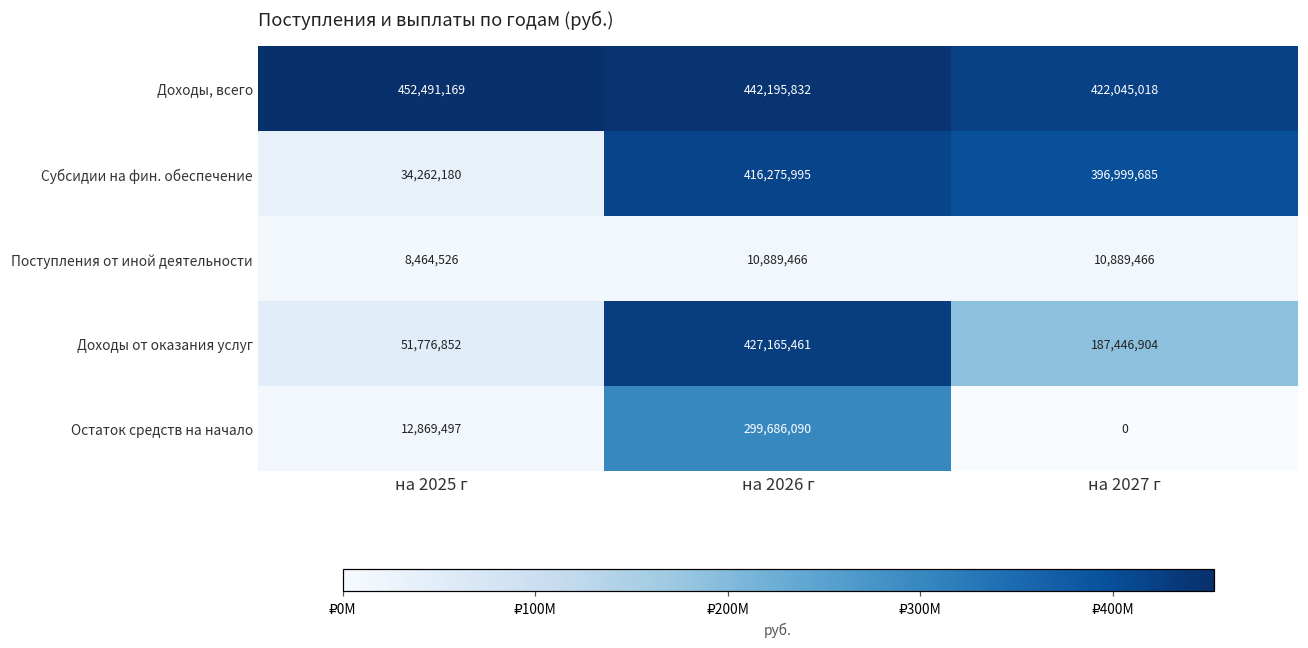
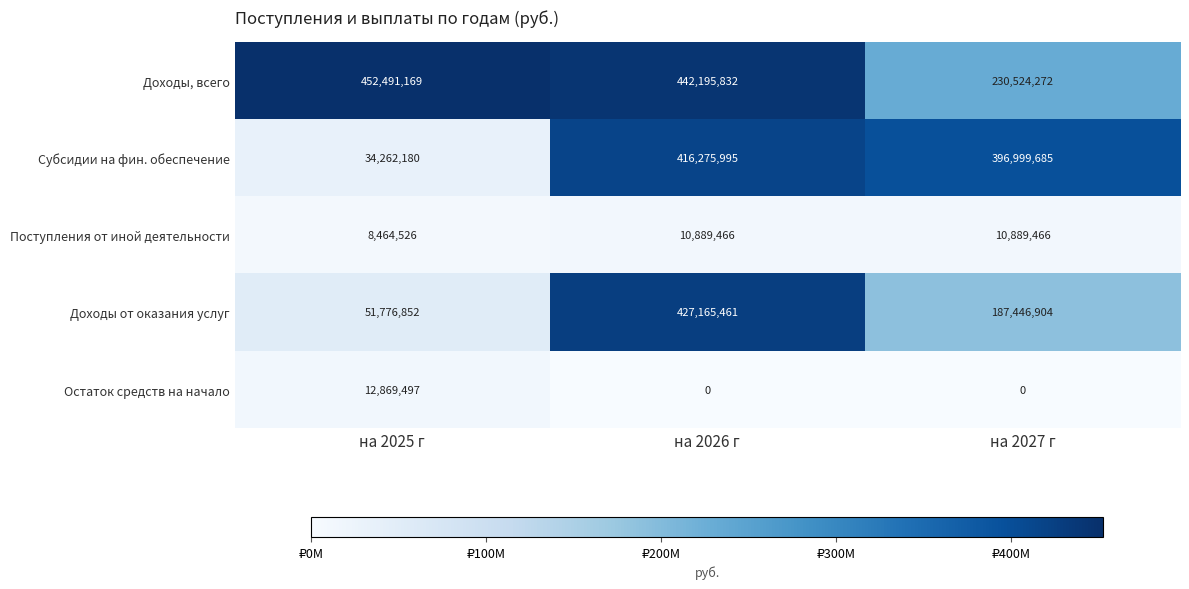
Доходы, всего, на 2027 г: 422,045,018 -> 230,524,272
Остаток средств на начало, на 2026 г: 299,686,090 -> 0
